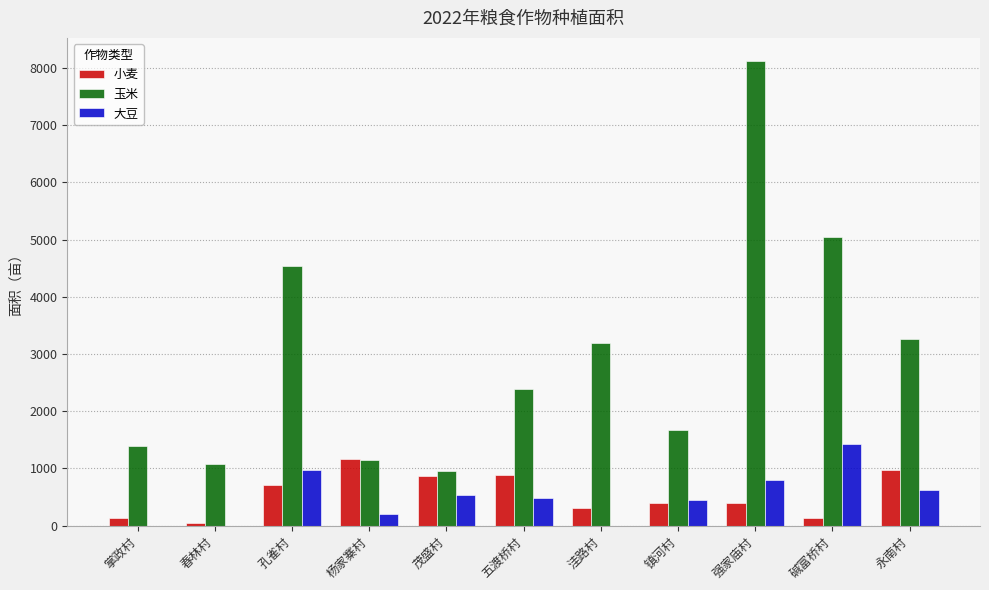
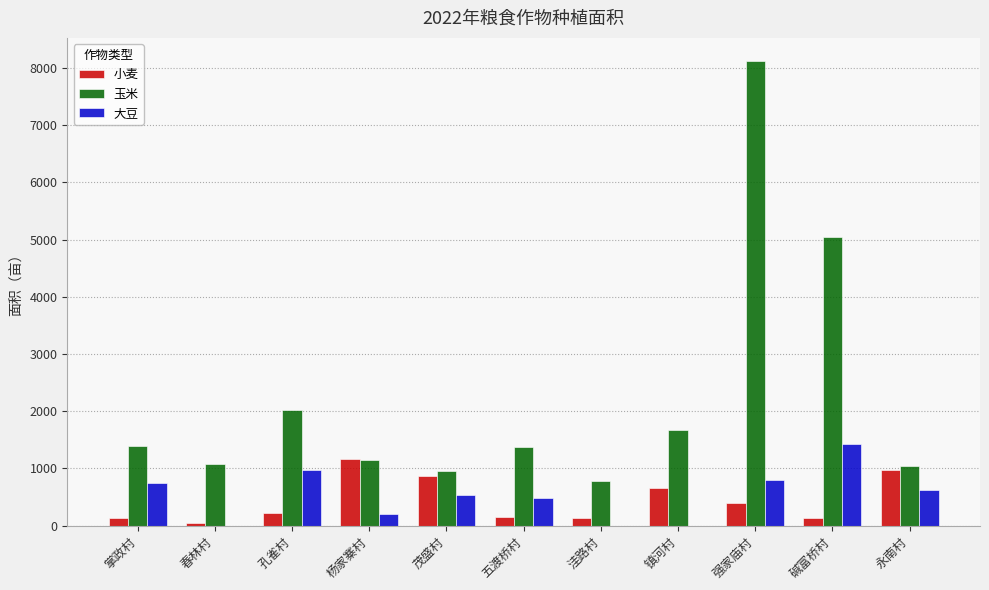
大豆, 掌政村: 0 -> 800
小麦, 孔雀村: 700 -> 200
玉米, 孔雀村: 4500 -> 2000
小麦, 五渡桥村: 900 -> 200
玉米, 五渡桥村: 2400 -> 1400
小麦, 洼路村: 300 -> 100
玉米, 洼路村: 3200 -> 800
小麦, 镇河村: 400 -> 700
大豆, 镇河村: 400 -> 0
玉米, 永南村: 3300 -> 1000
